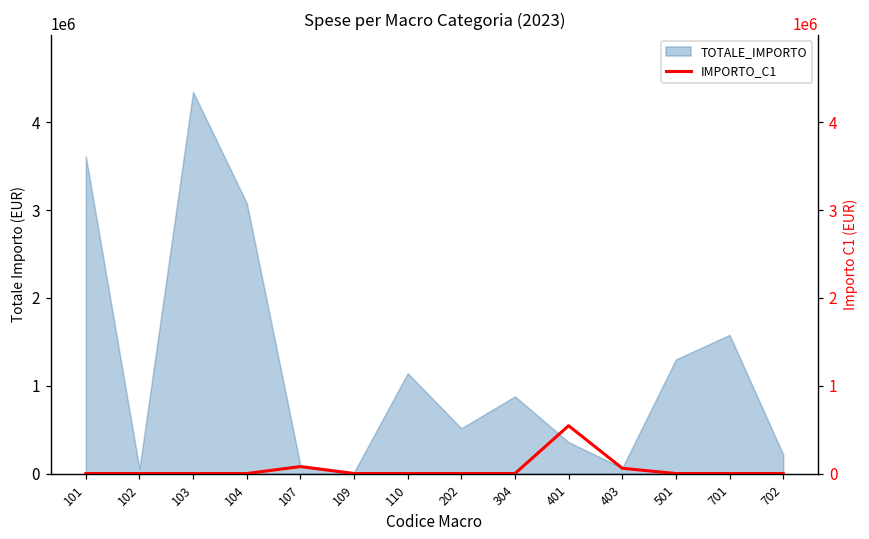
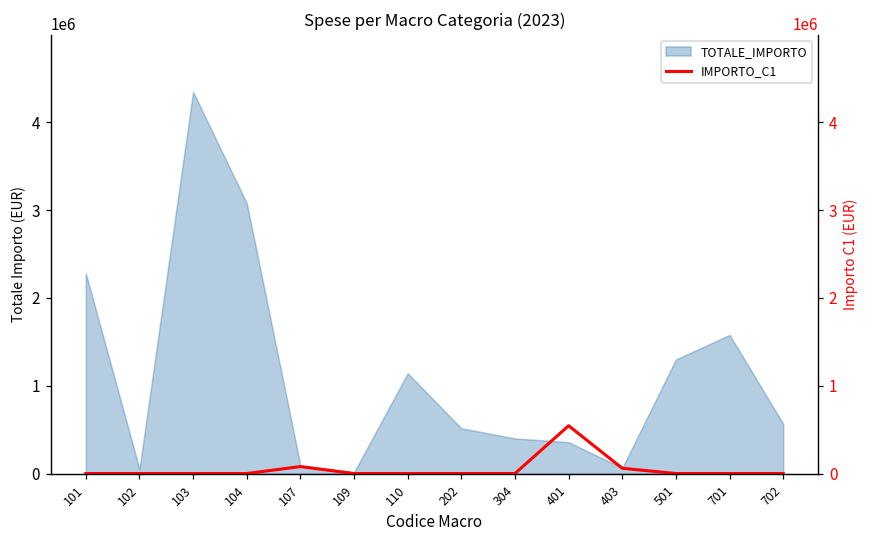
TOTALE_IMPORTO, 101: 3600000 -> 2300000
TOTALE_IMPORTO, 304: 900000 -> 400000
TOTALE_IMPORTO, 702: 200000 -> 600000
